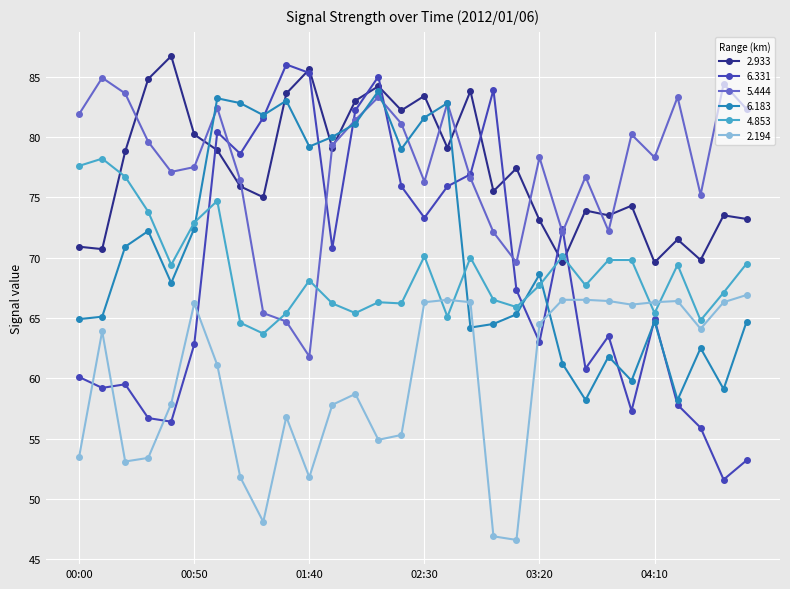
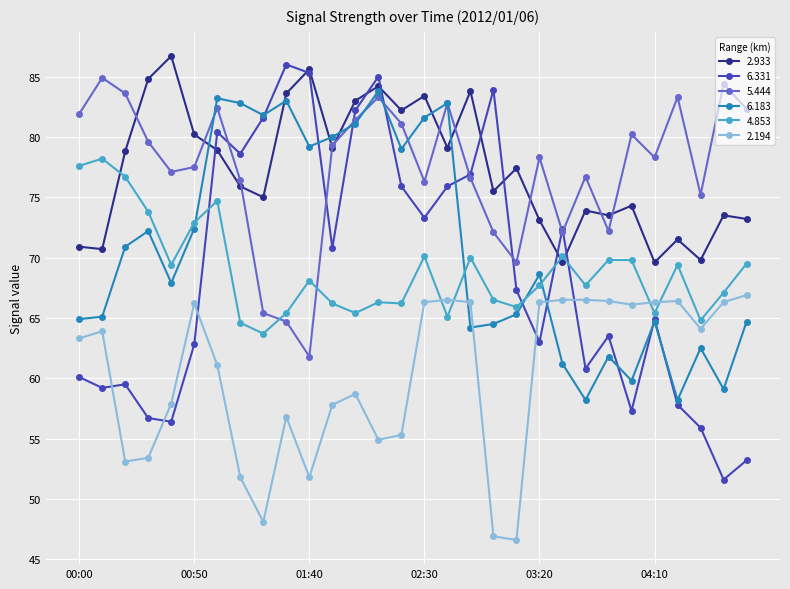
2.194, 00:00: 53.5 -> 63.3
2.194, 03:20: 64.5 -> 66.3
